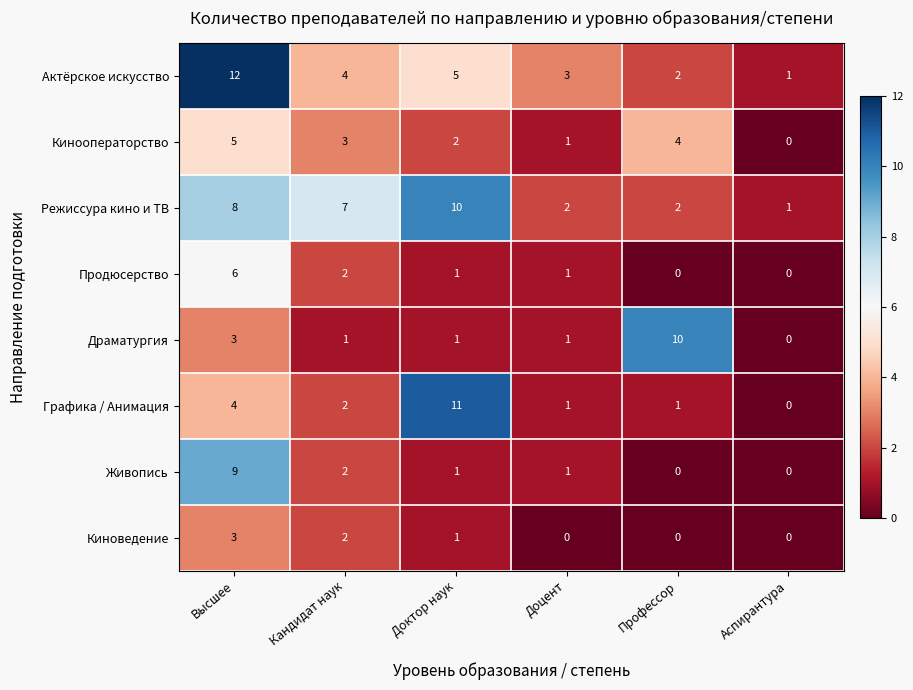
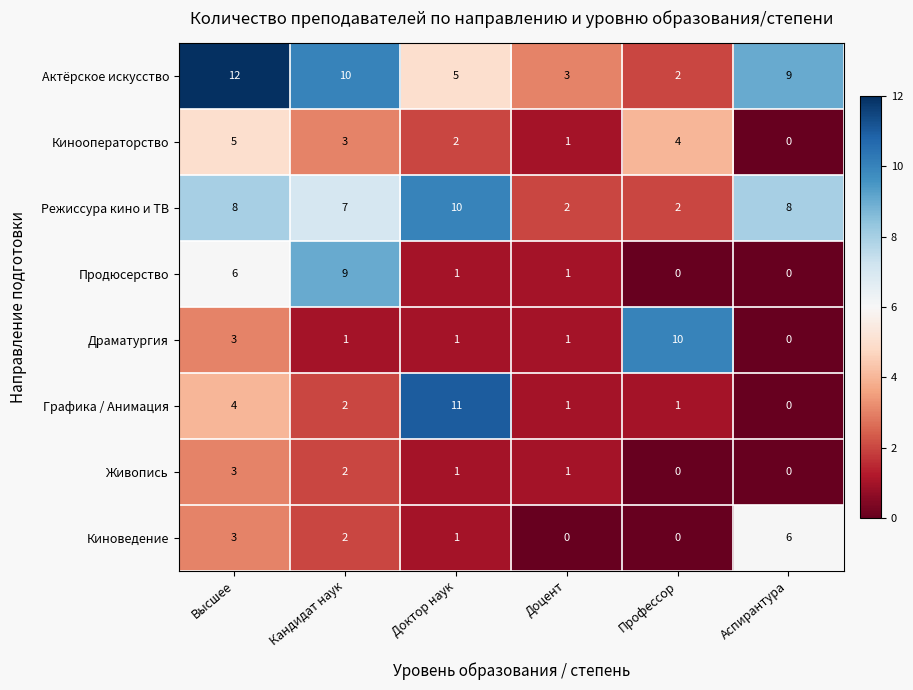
Актёрское искусство, Кандидат наук: 4 -> 10
Актёрское искусство, Аспирантура: 1 -> 9
Режиссура кино и ТВ, Аспирантура: 1 -> 8
Продюсерство, Кандидат наук: 2 -> 9
Живопись, Высшее: 9 -> 3
Киноведение, Аспирантура: 0 -> 6
